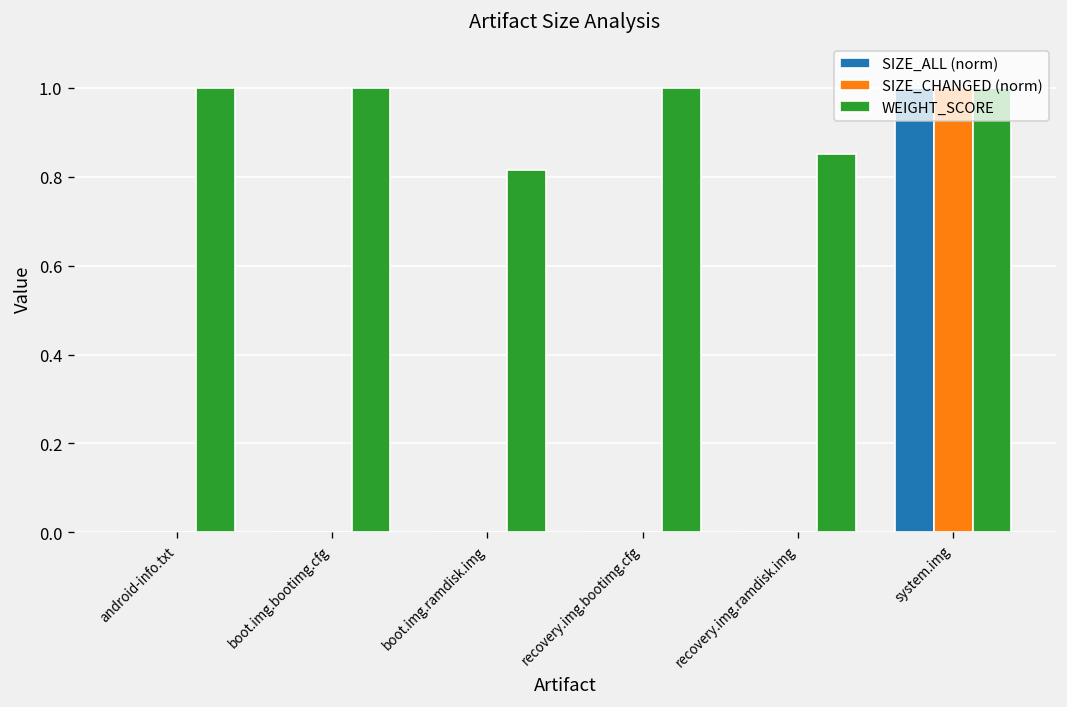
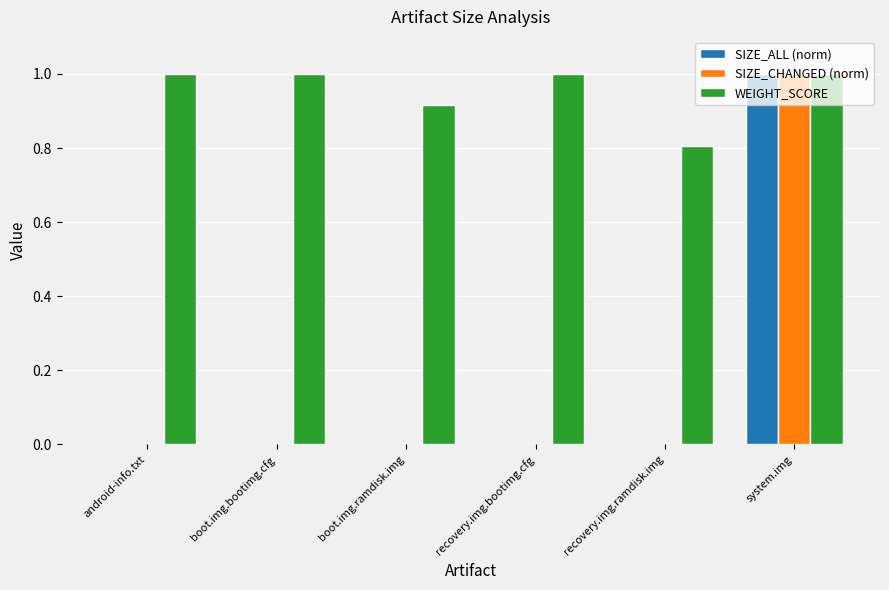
WEIGHT_SCORE, boot.img.ramdisk.img: 0.81 -> 0.92
WEIGHT_SCORE, recovery.img.ramdisk.img: 0.85 -> 0.81
